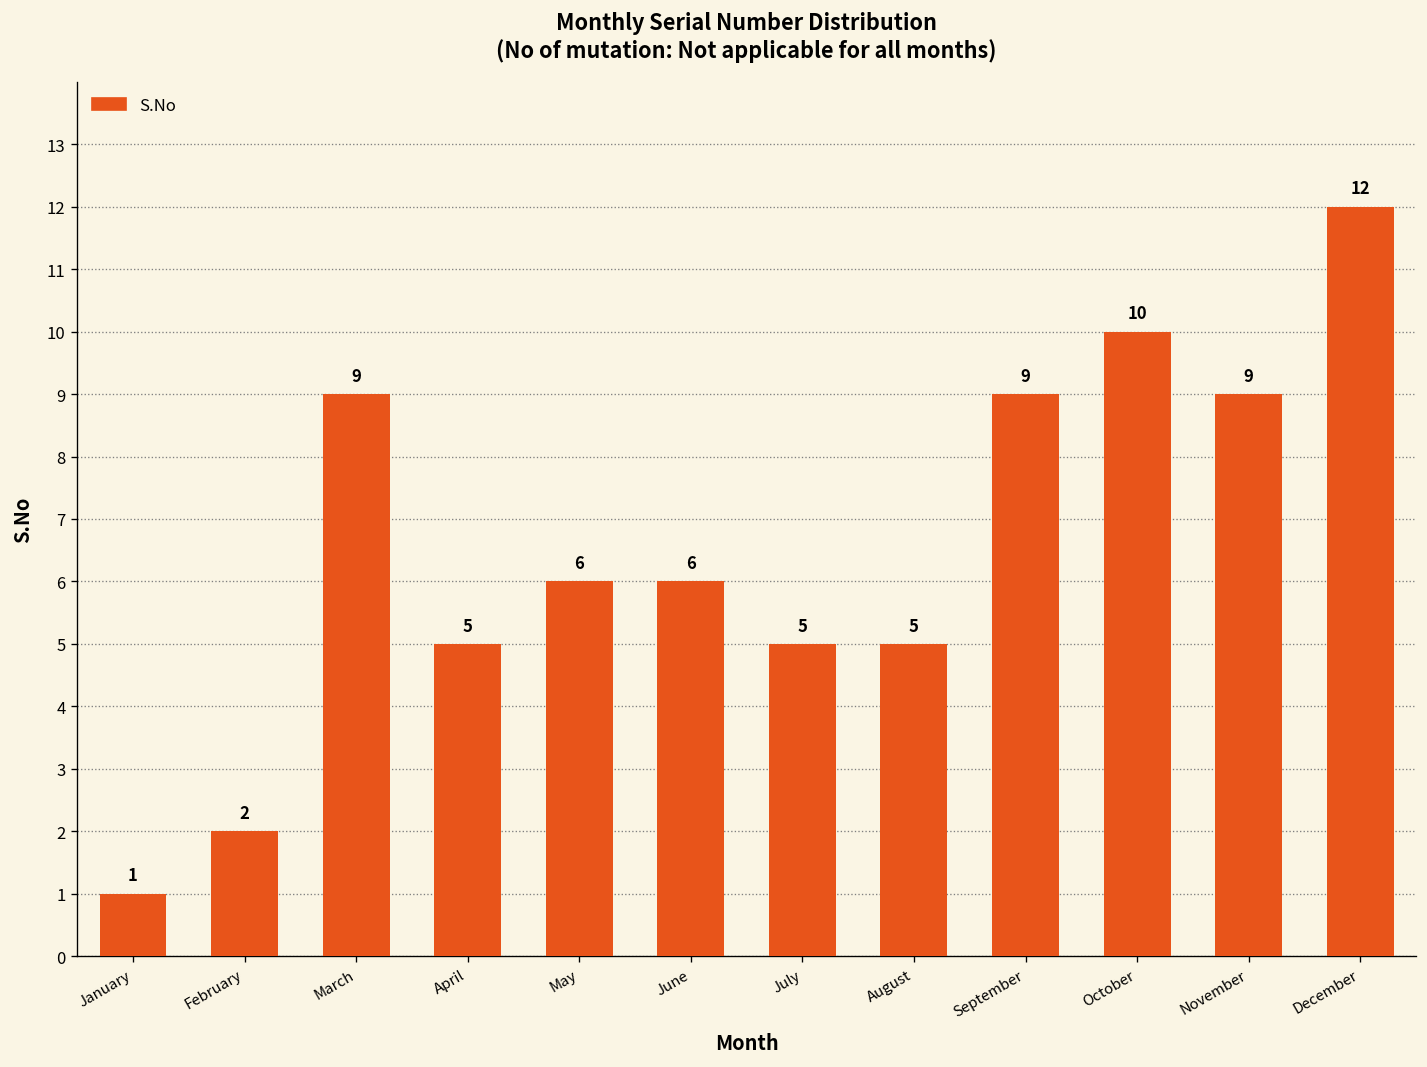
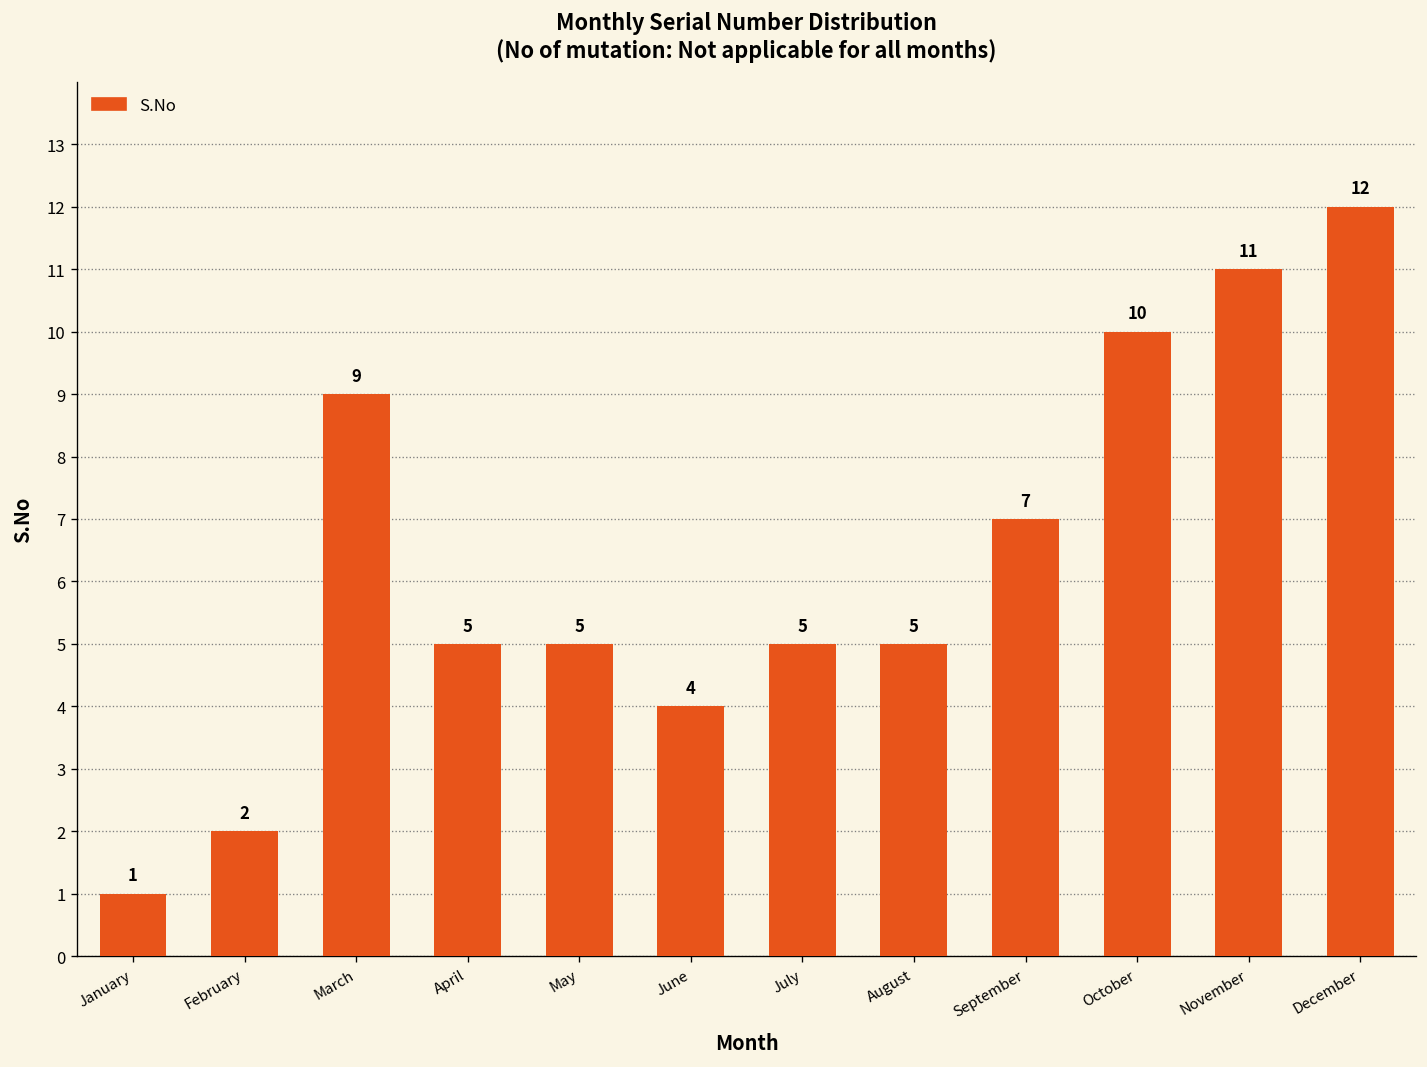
May: 6 -> 5
June: 6 -> 4
September: 9 -> 7
November: 9 -> 11
